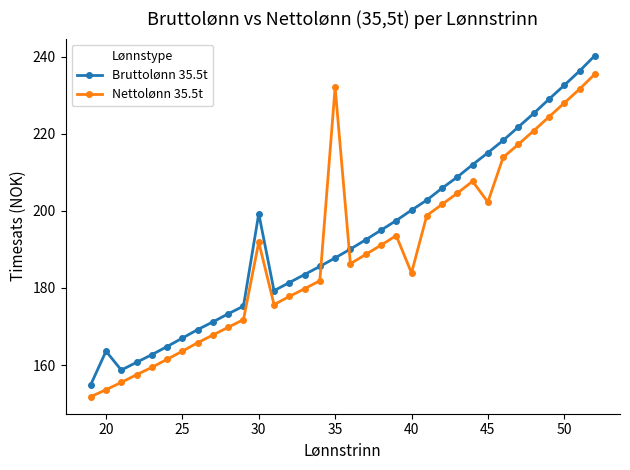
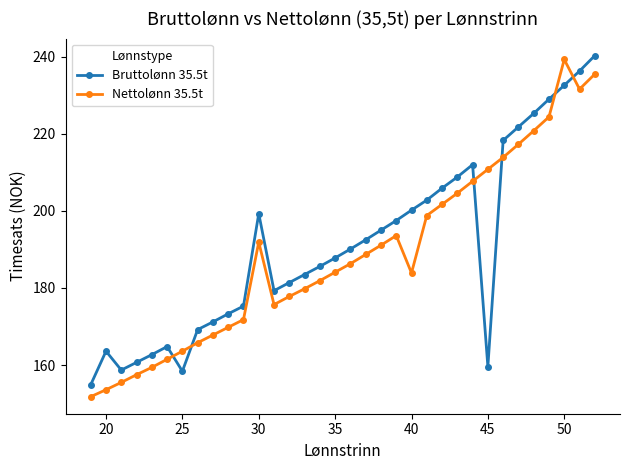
Bruttolønn 35.5t, 25: 167 -> 158
Nettolønn 35.5t, 35: 232 -> 184
Bruttolønn 35.5t, 45: 215 -> 160
Nettolønn 35.5t, 45: 202 -> 211
Nettolønn 35.5t, 50: 228 -> 239
